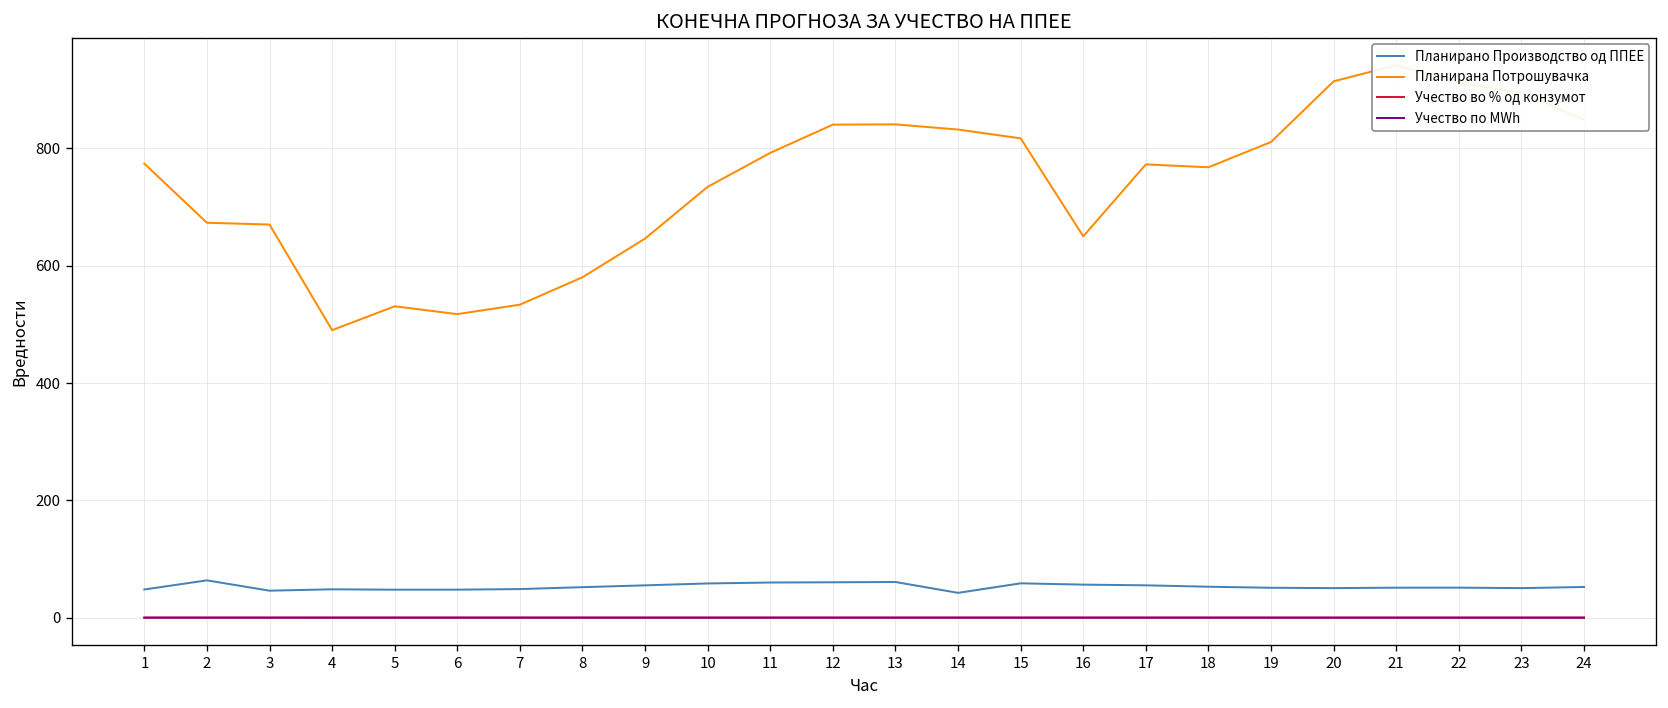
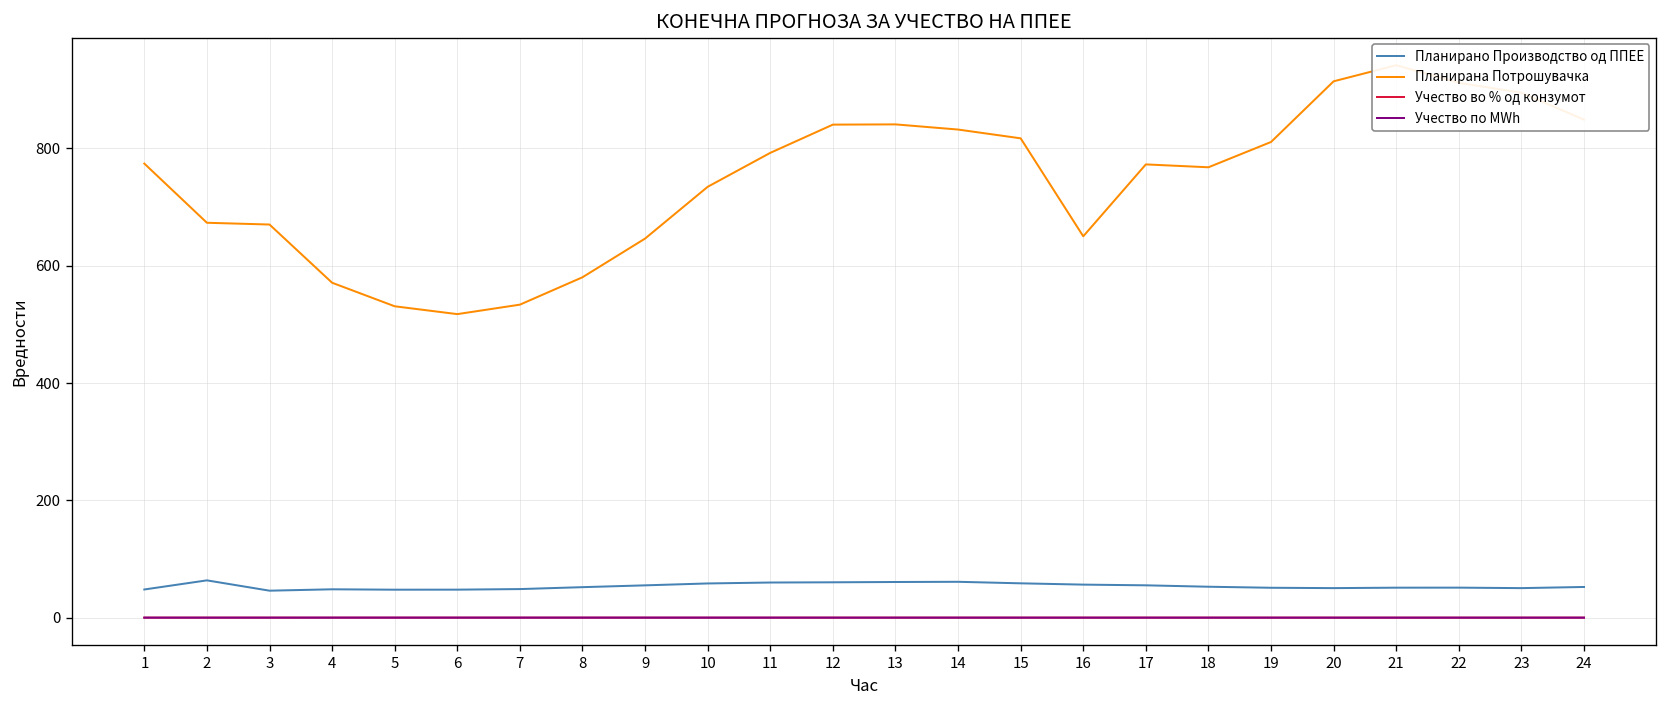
Планирана Потрошувачка, 4: 490 -> 570
Планирано Производство од ППЕЕ, 14: 40 -> 60
